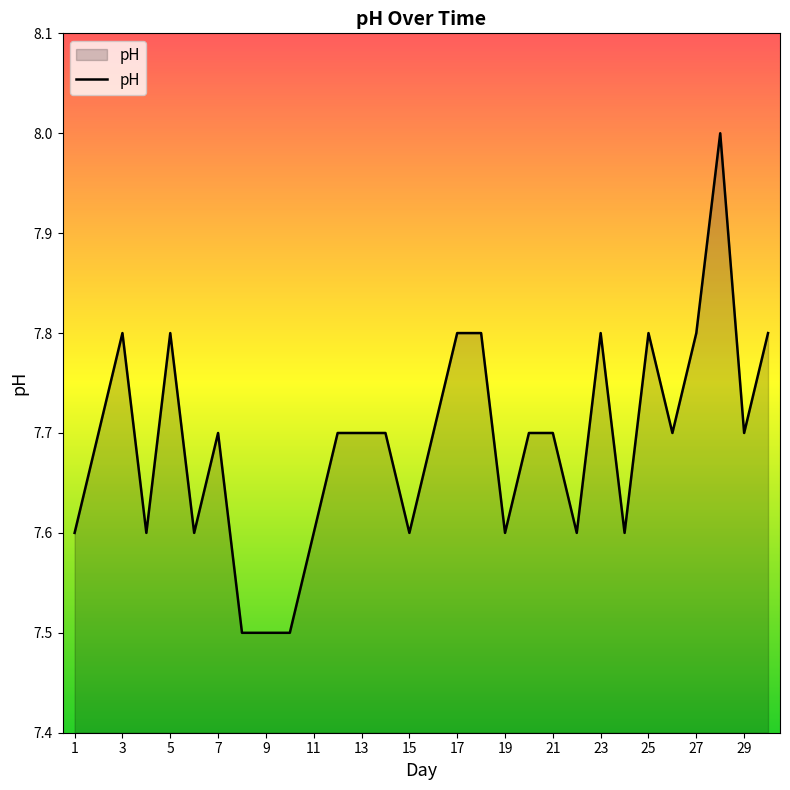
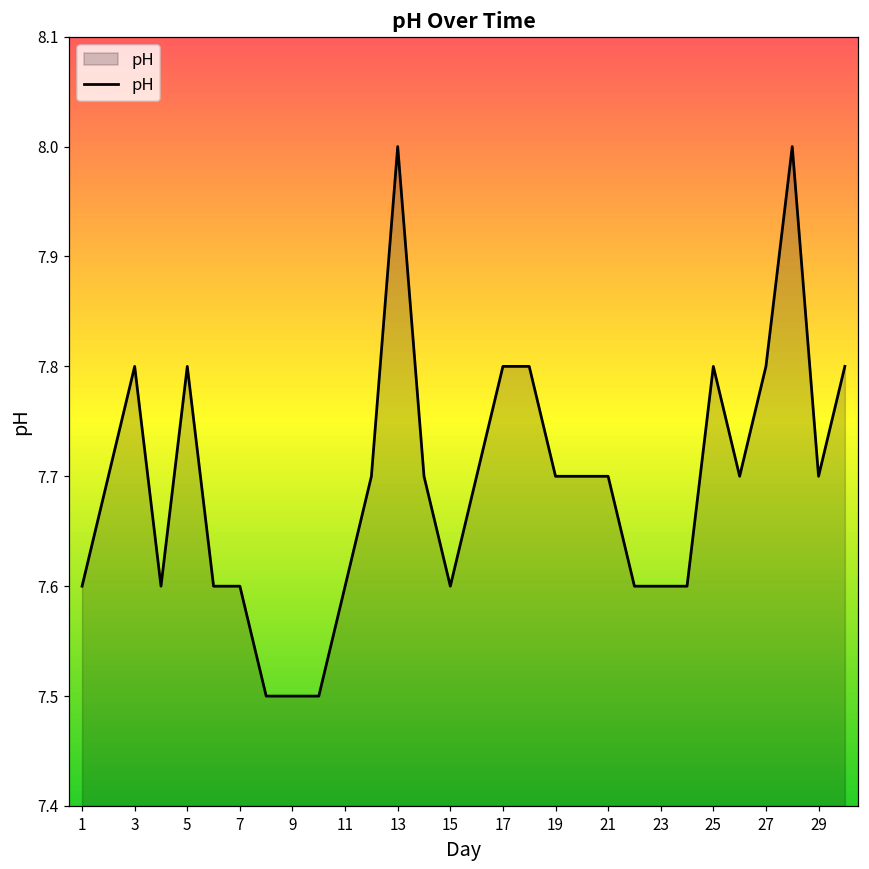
7: 7.7 -> 7.6
13: 7.7 -> 8.0
19: 7.6 -> 7.7
23: 7.8 -> 7.6
